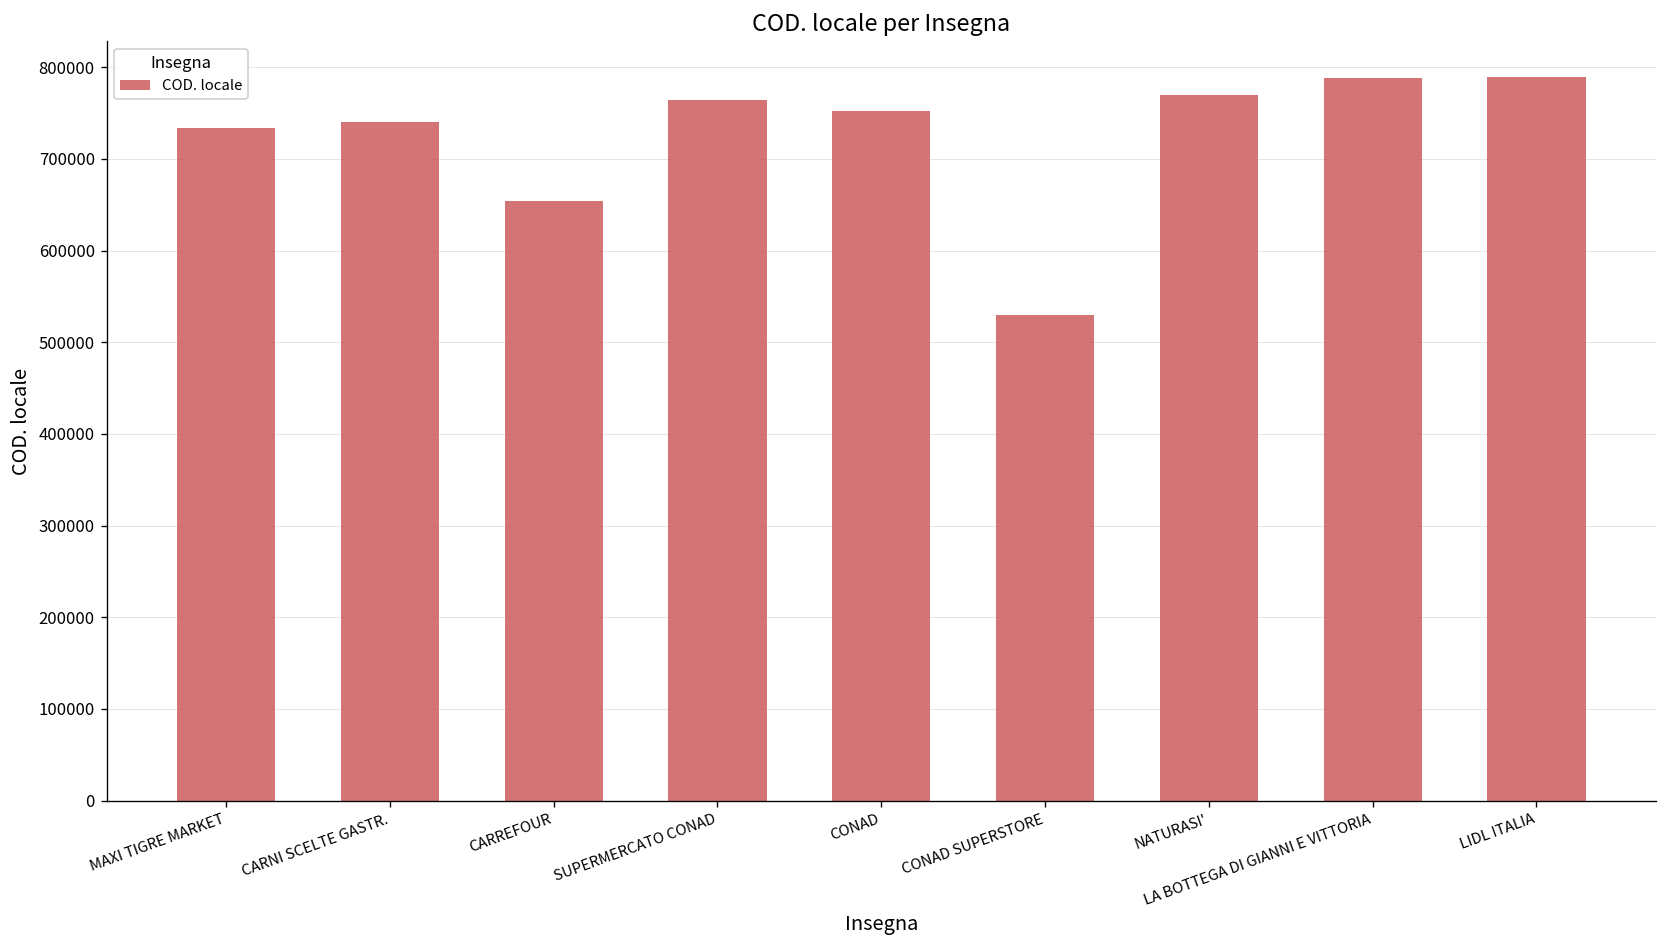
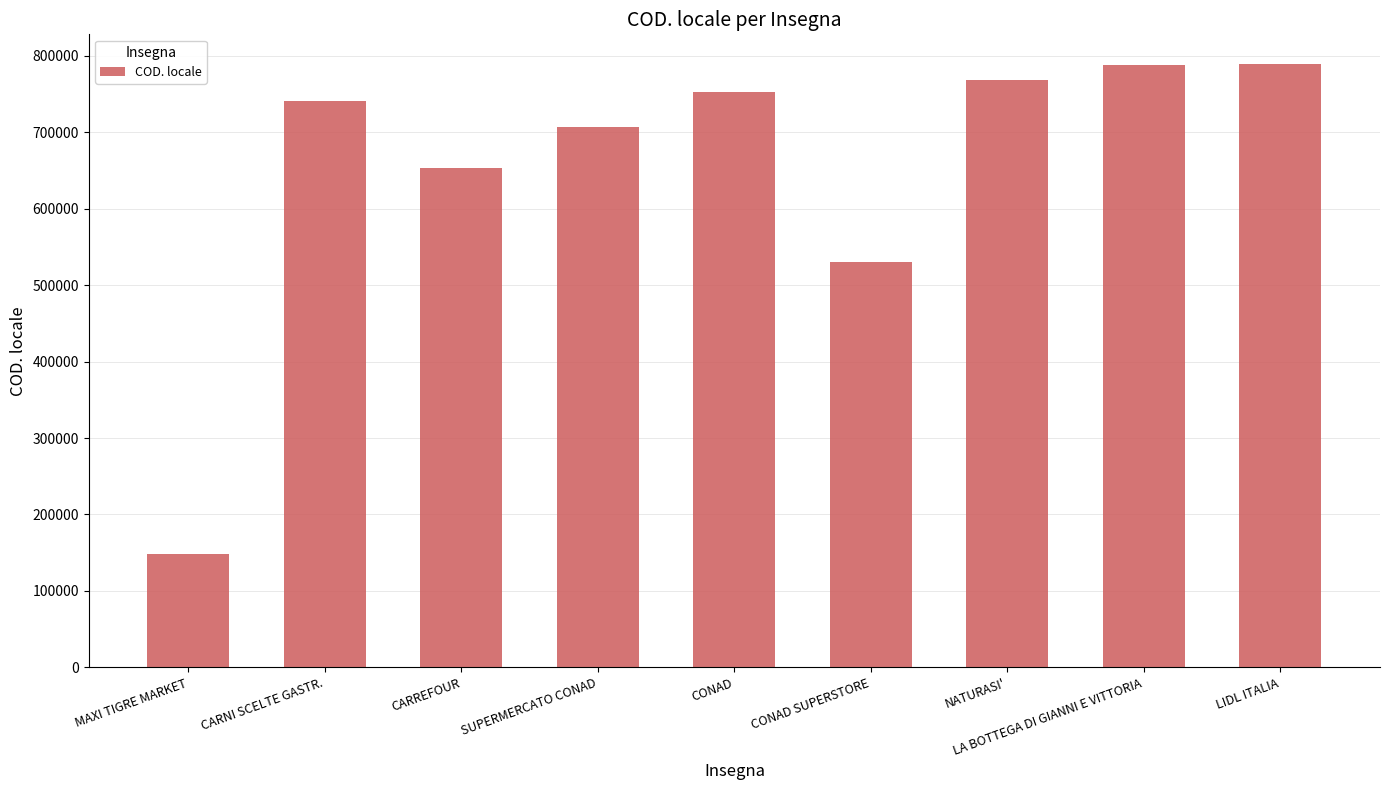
MAXI TIGRE MARKET: 730000 -> 150000
SUPERMERCATO CONAD: 760000 -> 710000
